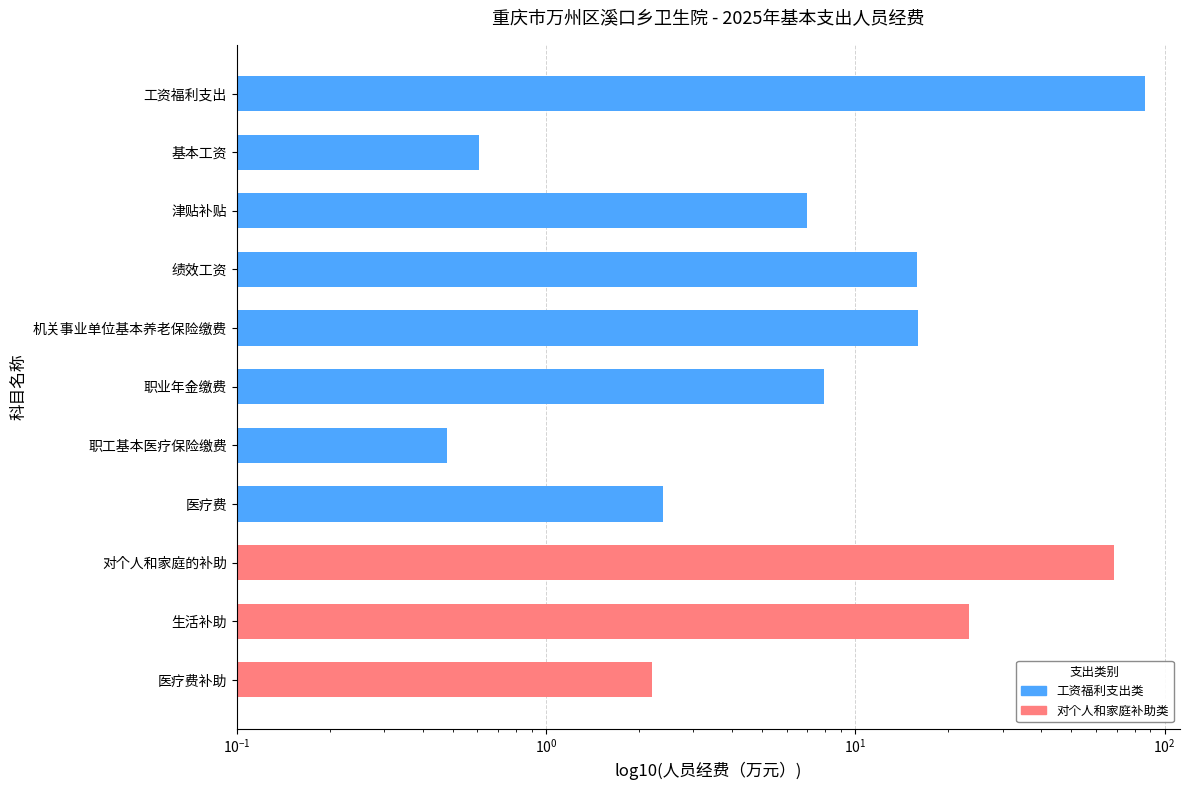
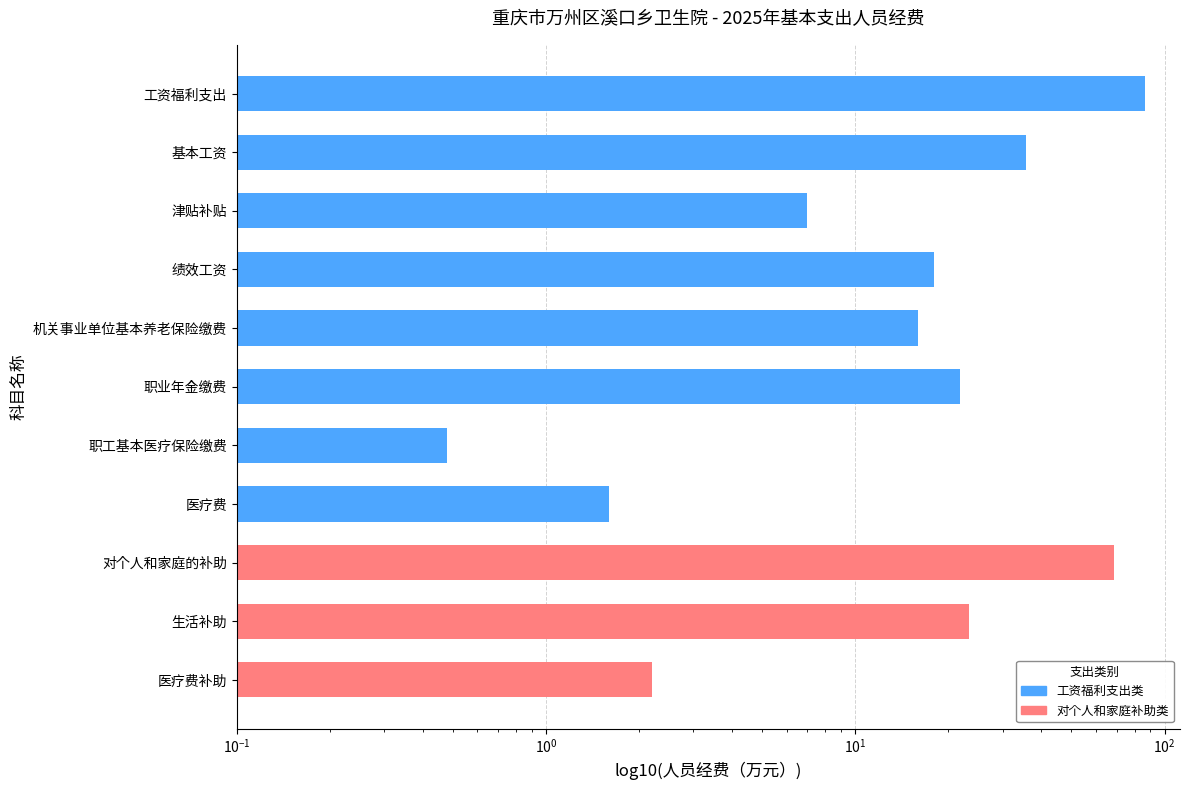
基本工资: 0.61 -> 36
绩效工资: 16 -> 18
职业年金缴费: 8.0 -> 22
医疗费: 2.4 -> 1.6
